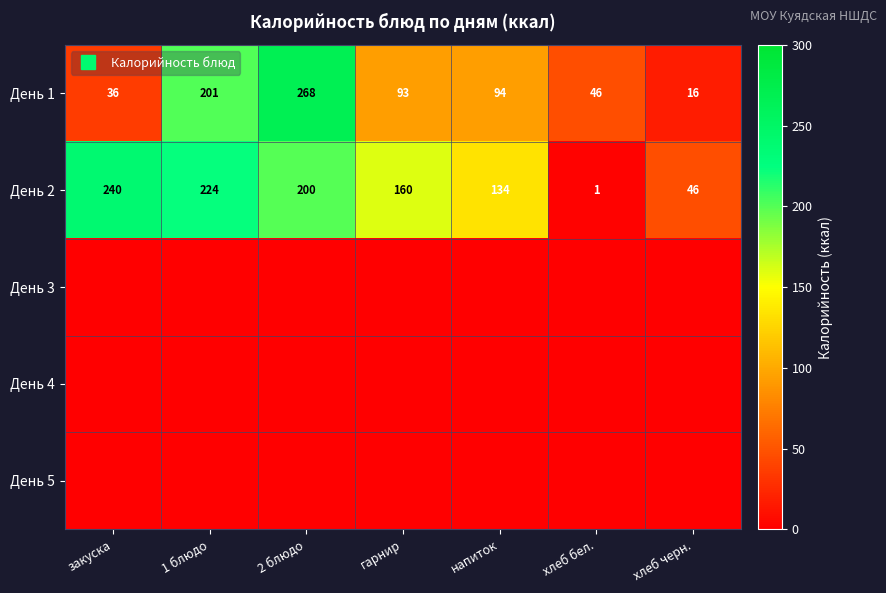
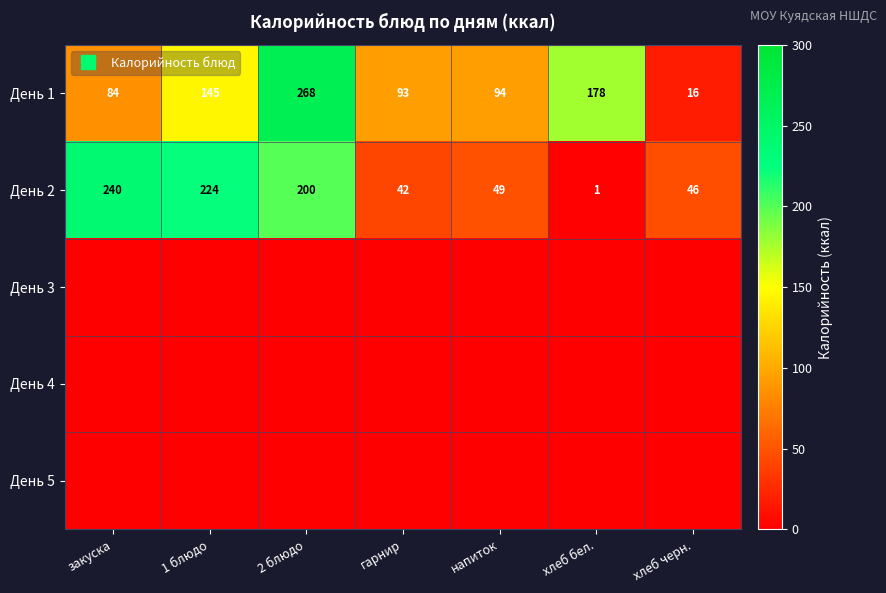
День 1, закуска: 36 -> 84
День 1, 1 блюдо: 201 -> 145
День 1, хлеб бел.: 46 -> 178
День 2, гарнир: 160 -> 42
День 2, напиток: 134 -> 49
